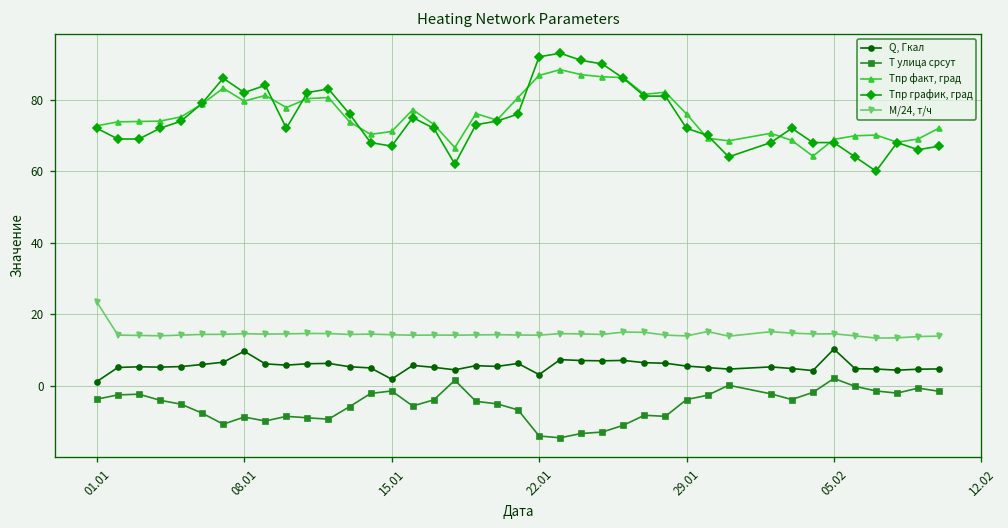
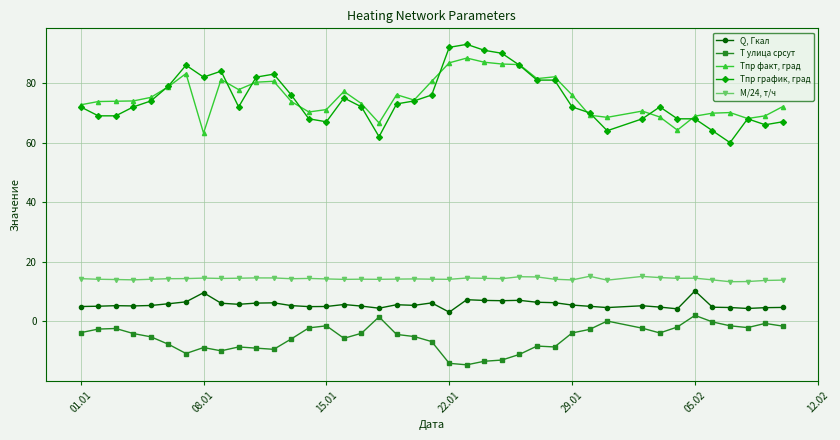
Q, Гкал, 01.01: 1 -> 5
M/24, т/ч, 01.01: 23 -> 14
Tпр факт, град, 08.01: 80 -> 63
Q, Гкал, 15.01: 2 -> 5
